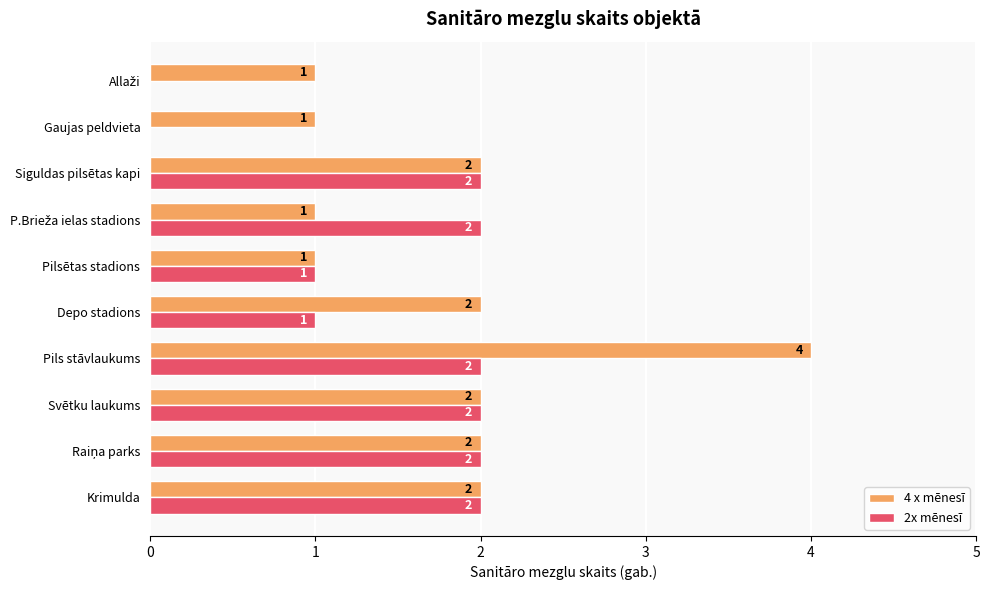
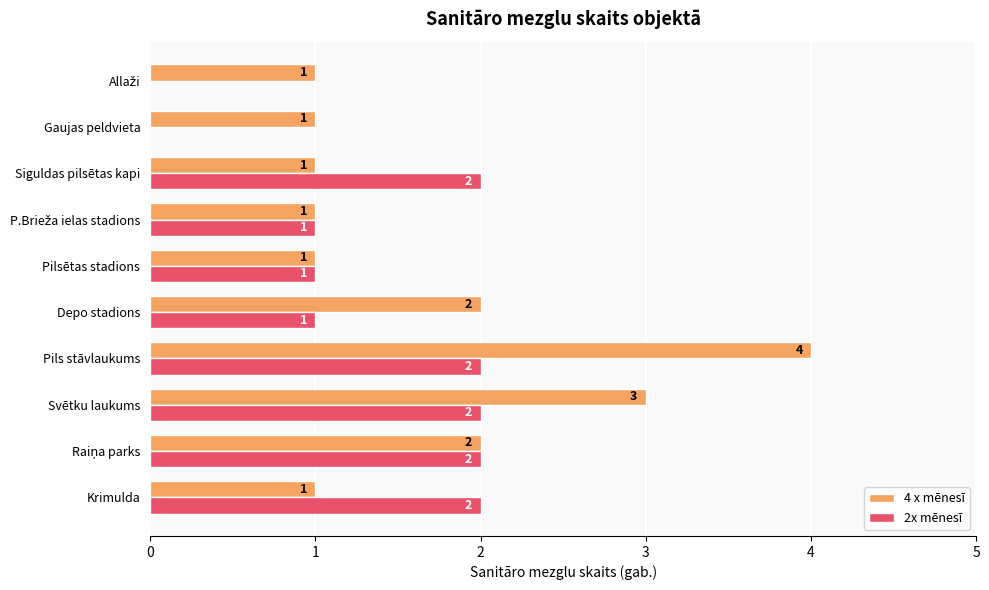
4 x mēnesī, Siguldas pilsētas kapi: 2 -> 1
2x mēnesī, P.Brieža ielas stadions: 2 -> 1
4 x mēnesī, Svētku laukums: 2 -> 3
4 x mēnesī, Krimulda: 2 -> 1
